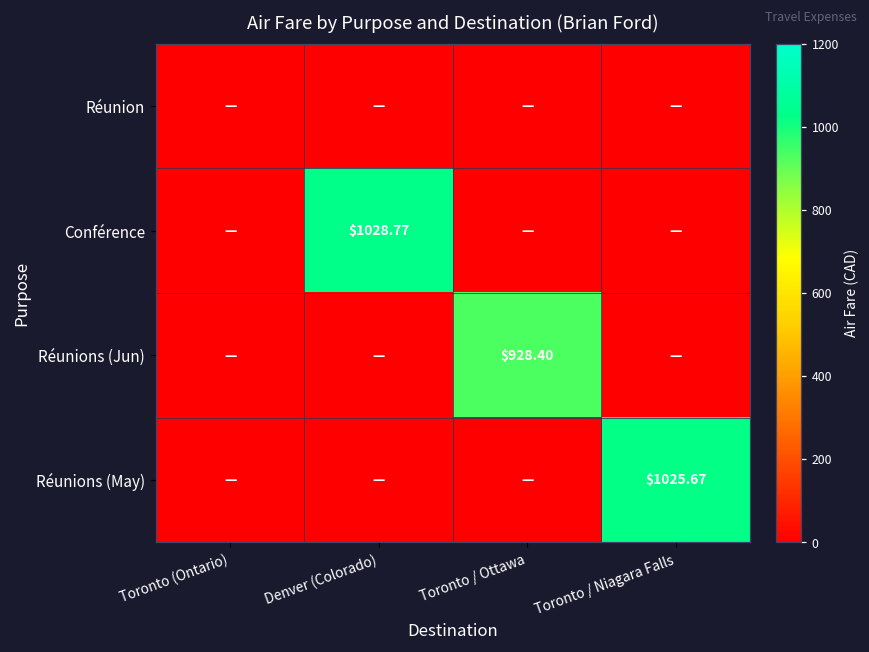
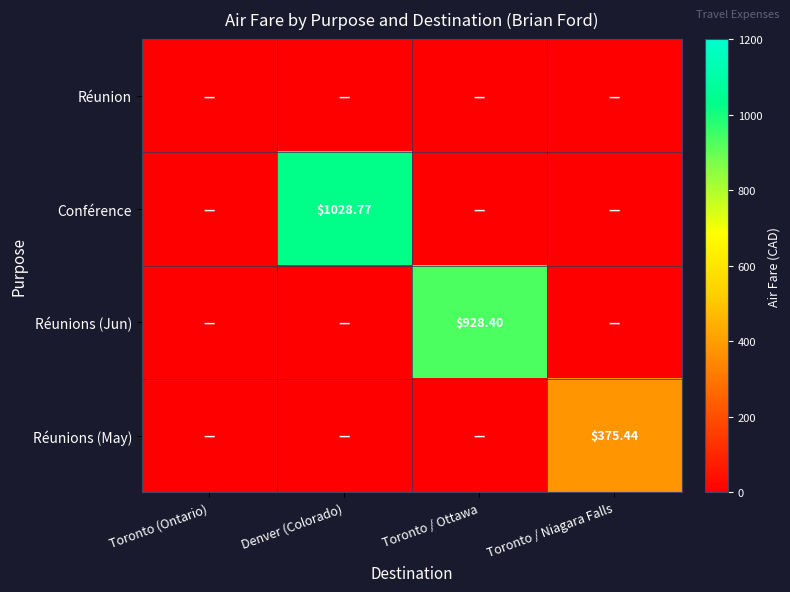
Réunions (May), Toronto / Niagara Falls: $1025.67 -> $375.44
